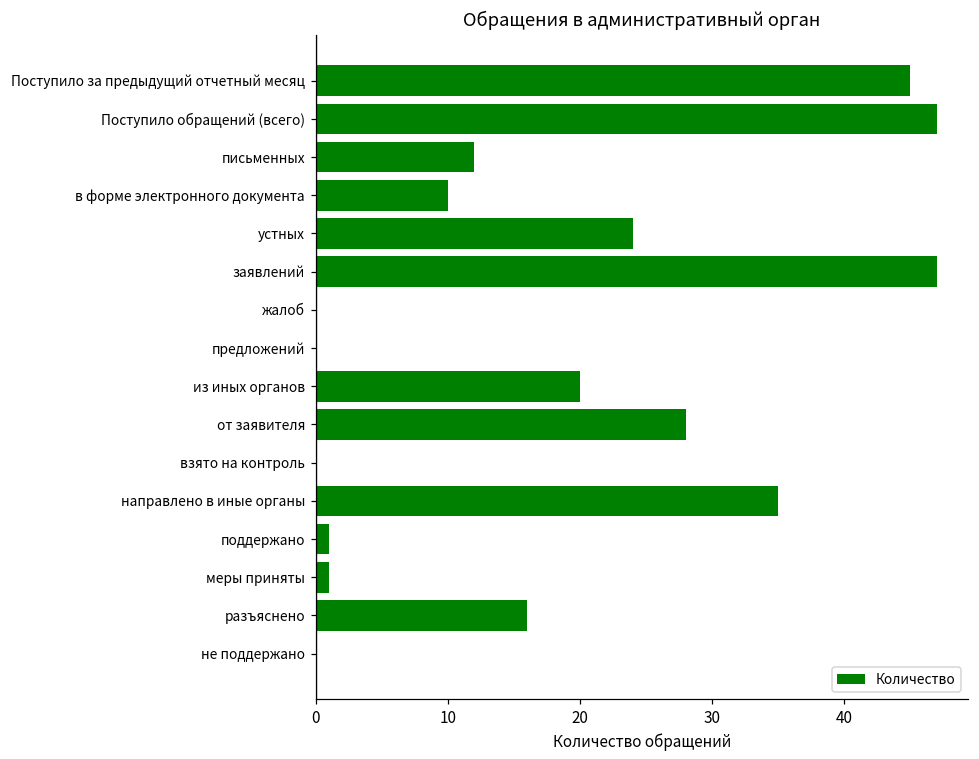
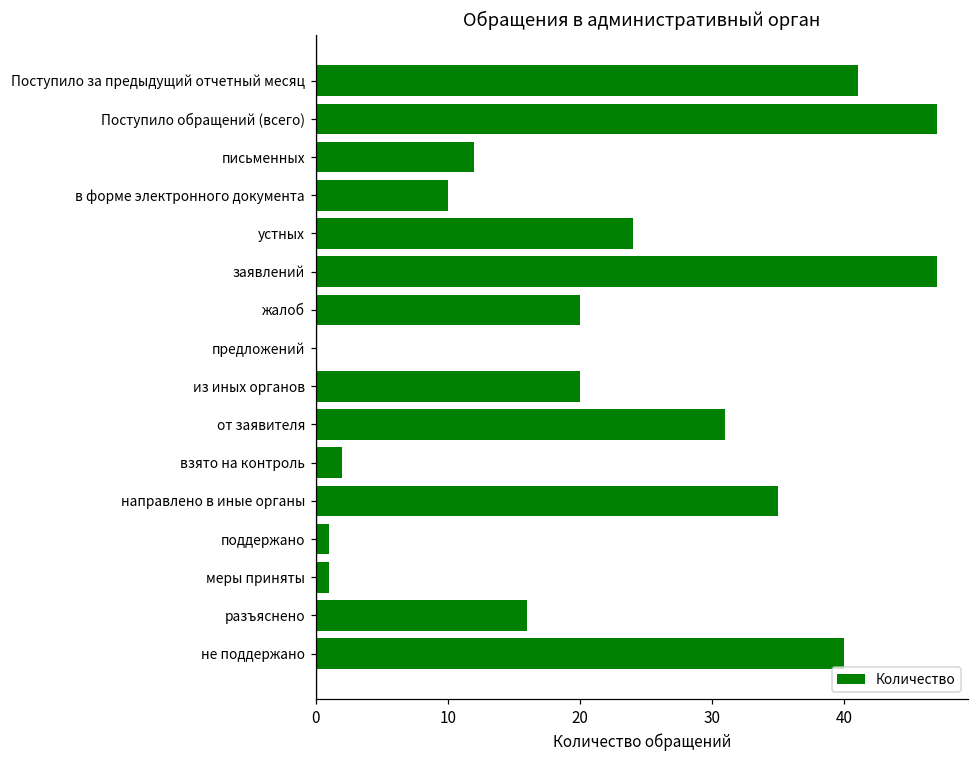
Поступило за предыдущий отчетный месяц: 45 -> 41
жалоб: 0 -> 20
от заявителя: 28 -> 31
взято на контроль: 0 -> 2
не поддержано: 0 -> 40
